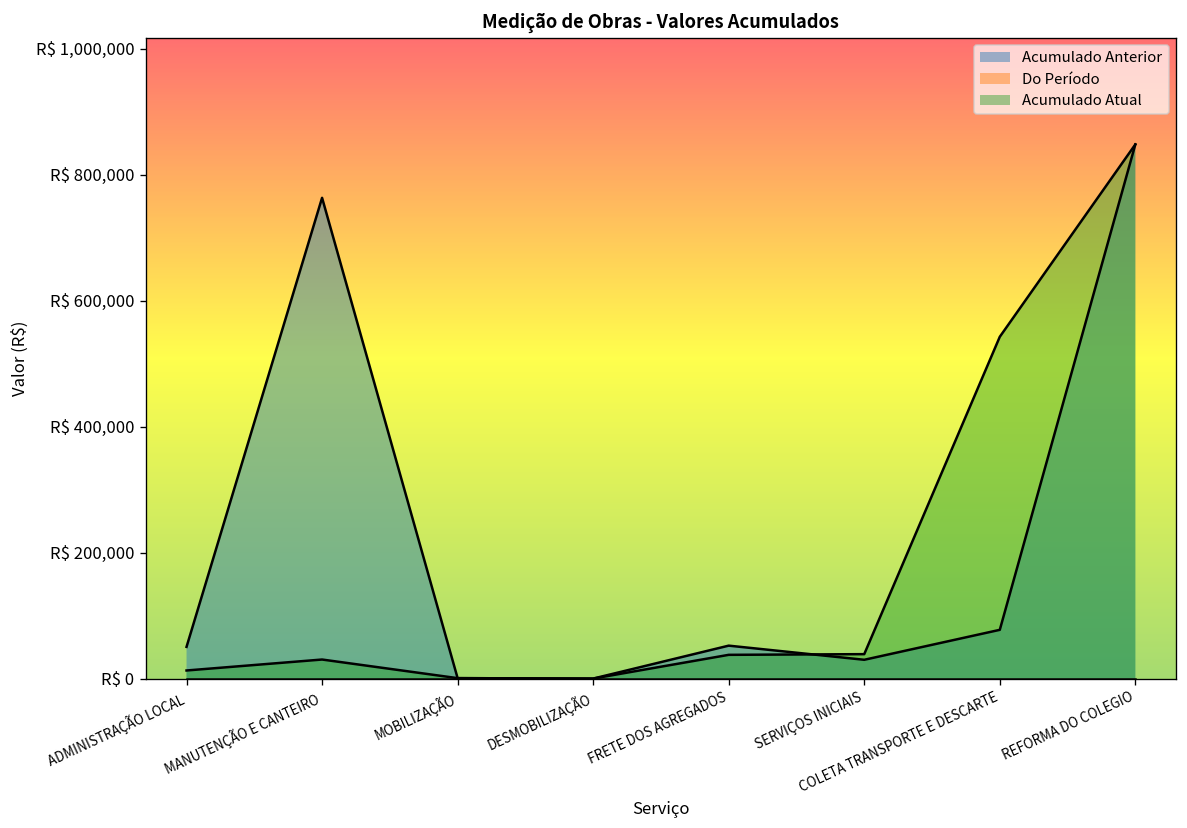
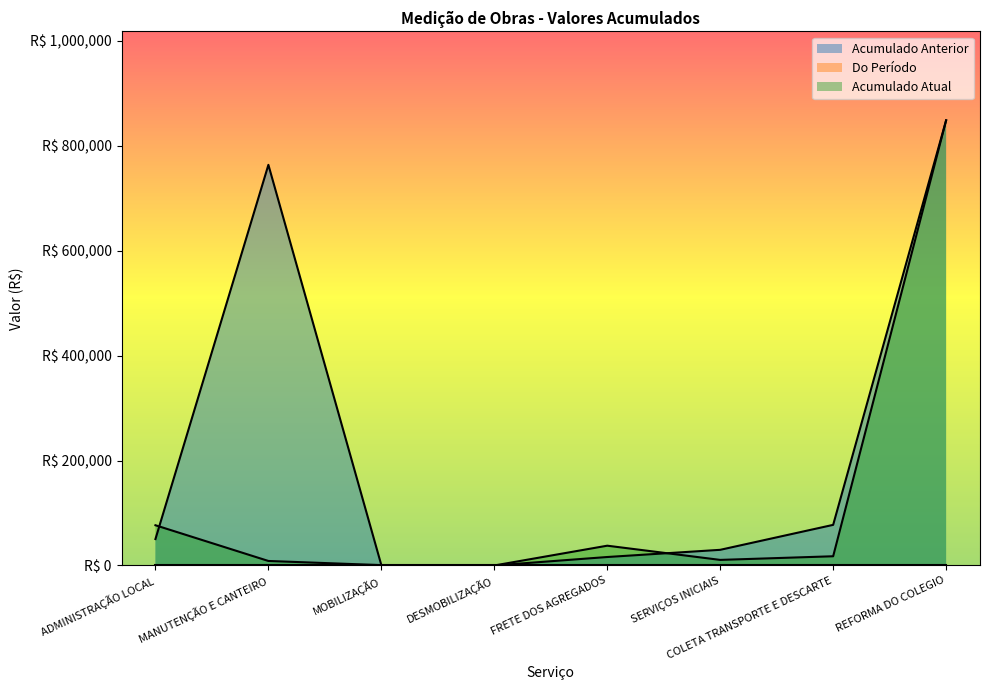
Acumulado Atual, ADMINISTRAÇÃO LOCAL: R$ 10,000 -> R$ 80,000
Acumulado Atual, MANUTENÇÃO E CANTEIRO: R$ 30,000 -> R$ 10,000
Acumulado Anterior, FRETE DOS AGREGADOS: R$ 50,000 -> R$ 20,000
Acumulado Atual, SERVIÇOS INICIAIS: R$ 40,000 -> R$ 10,000
Acumulado Atual, COLETA TRANSPORTE E DESCARTE: R$ 540,000 -> R$ 20,000
